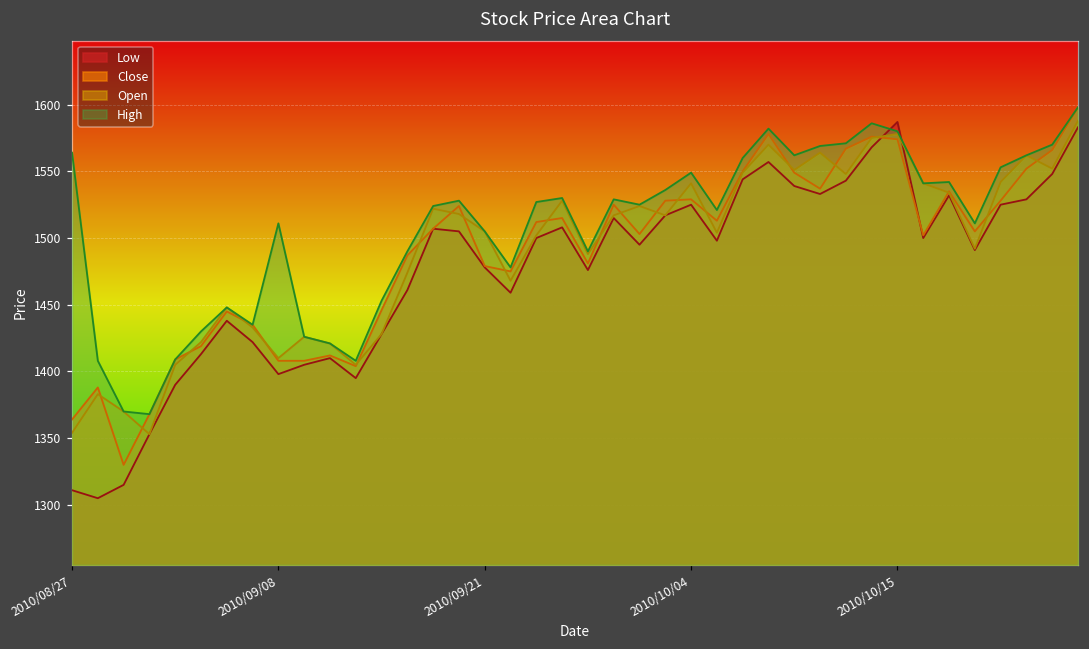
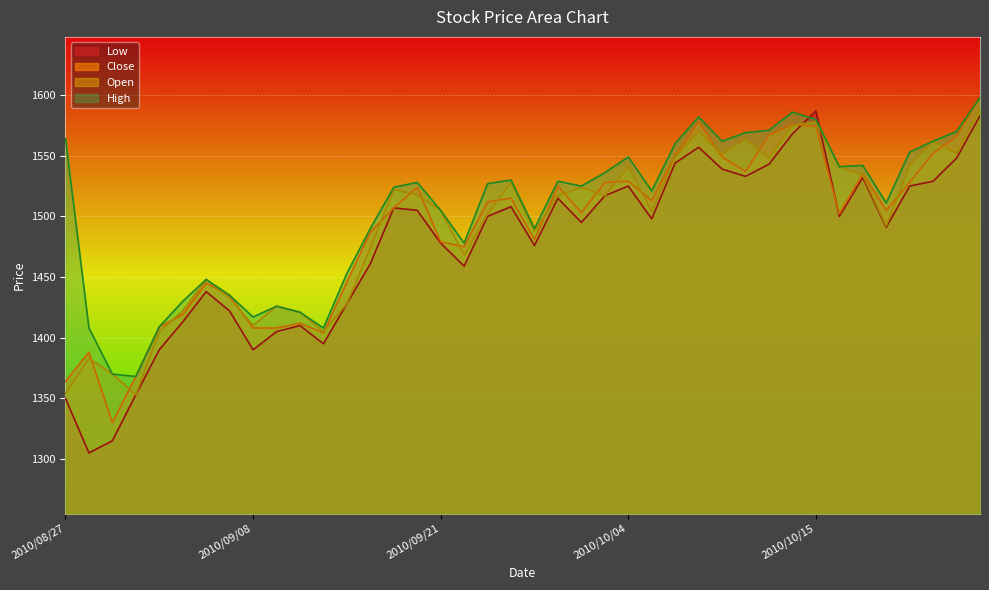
Low, 2010/08/27: 1311 -> 1350
Low, 2010/09/08: 1398 -> 1390
High, 2010/09/08: 1511 -> 1417
